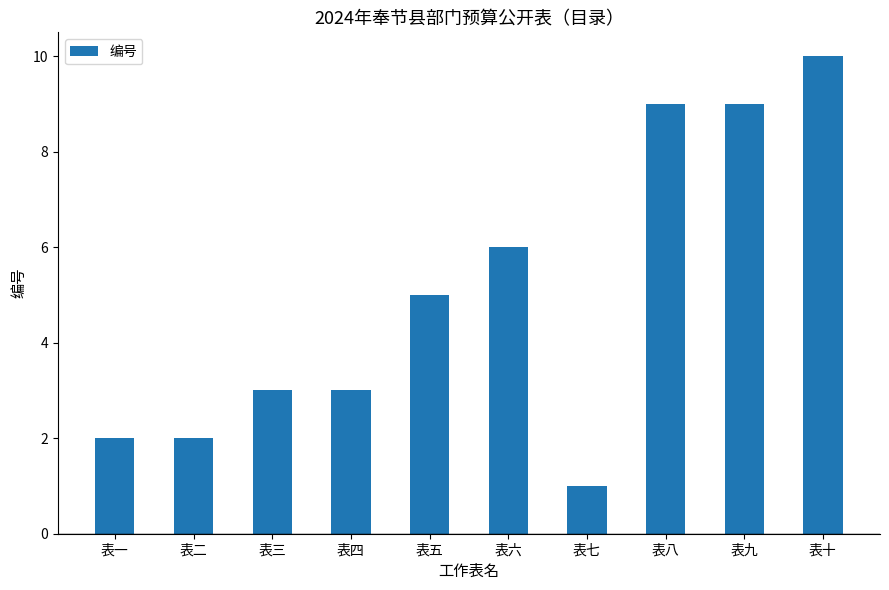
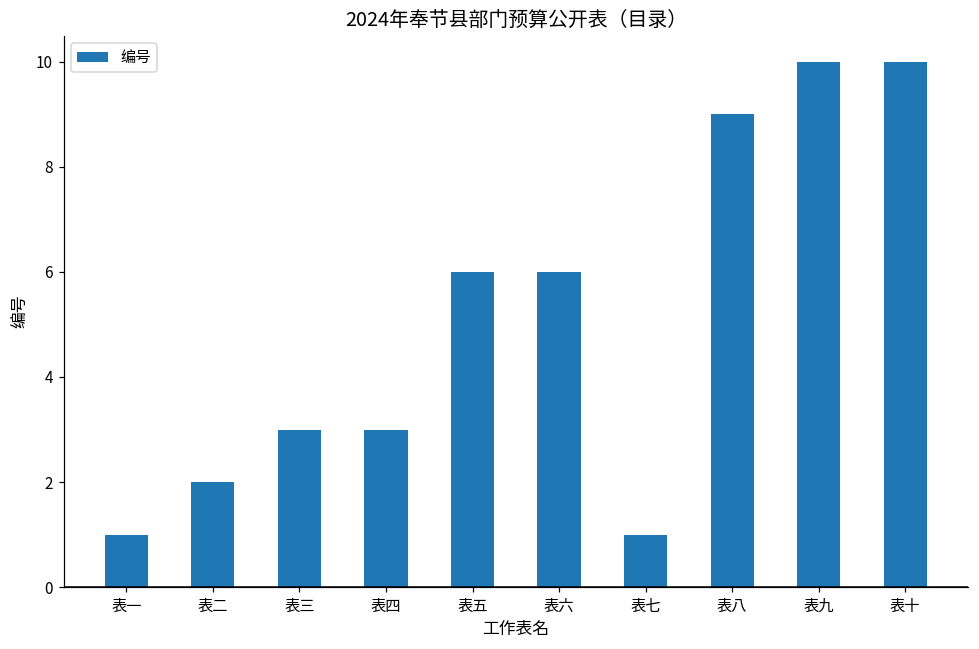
表一: 2 -> 1
表五: 5 -> 6
表九: 9 -> 10
